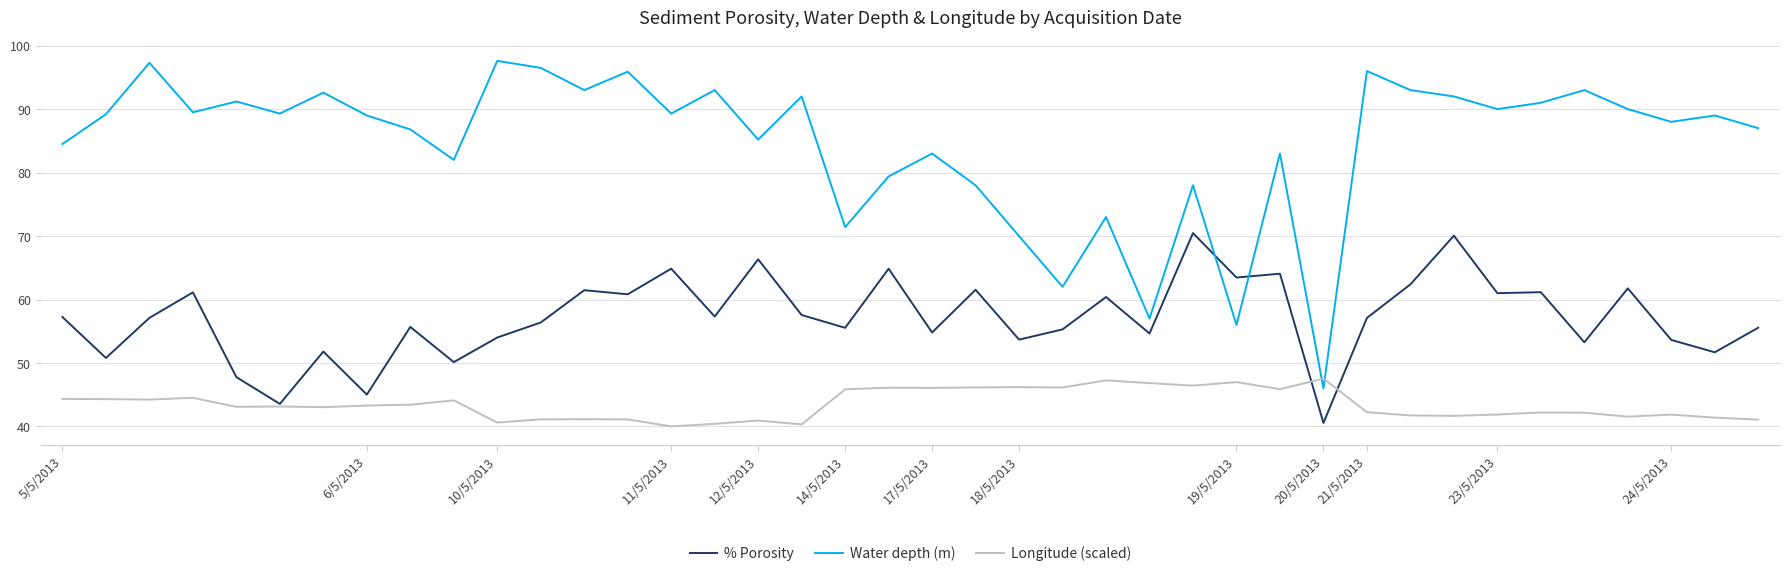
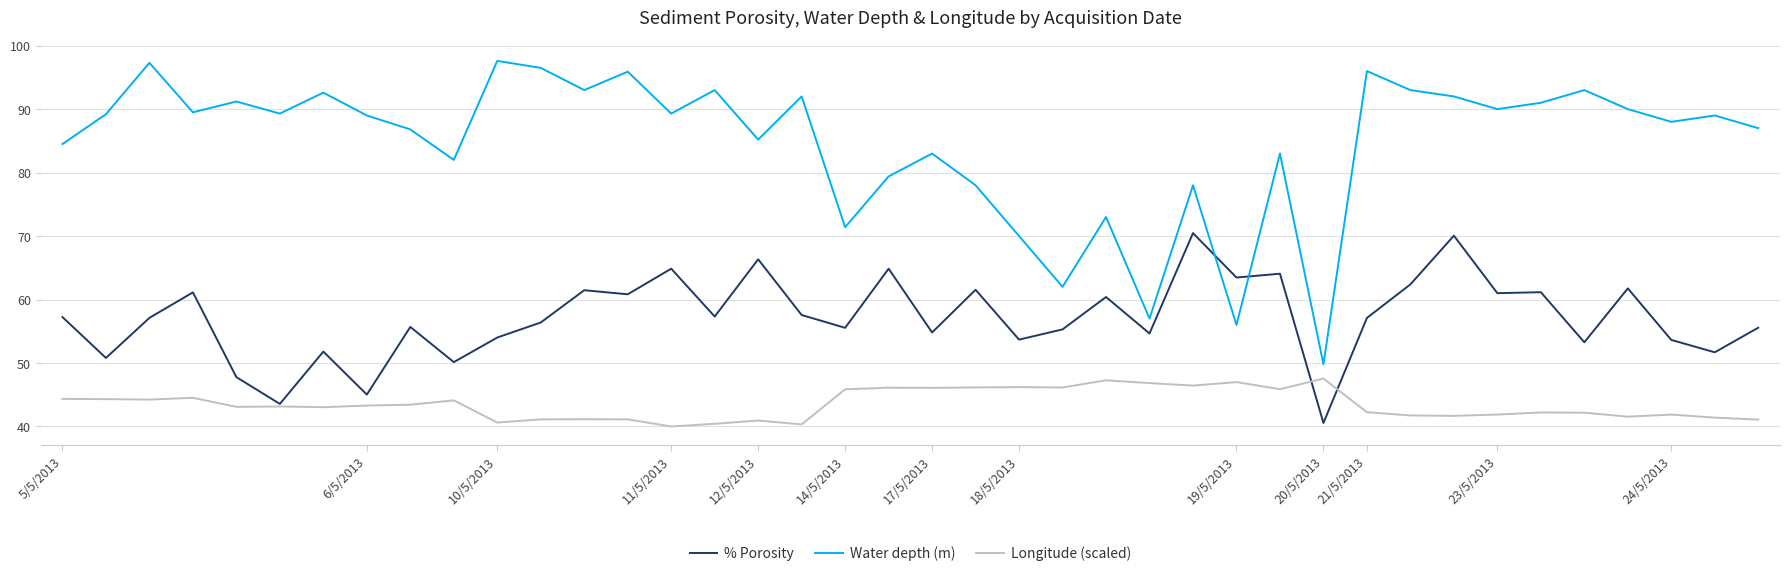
Water depth (m), 20/5/2013: 46 -> 50
